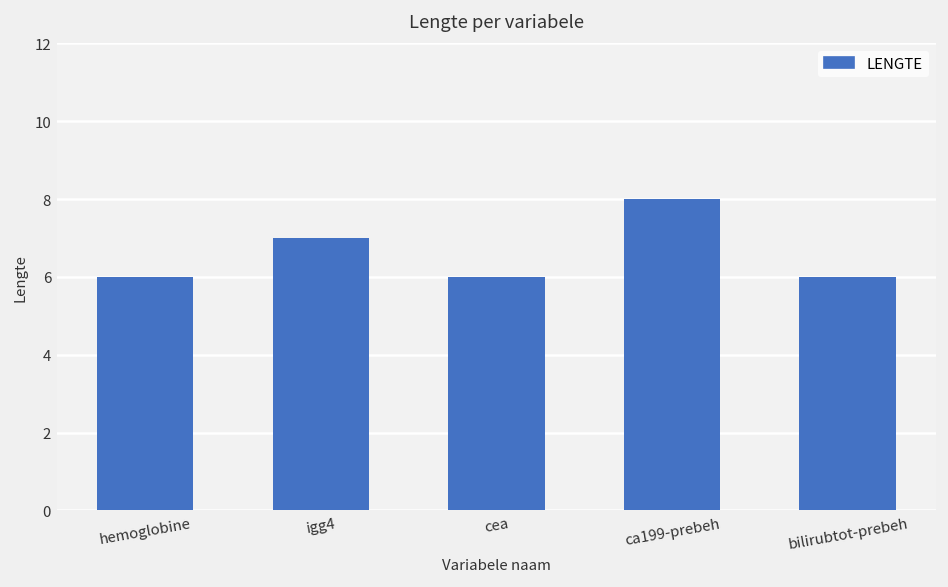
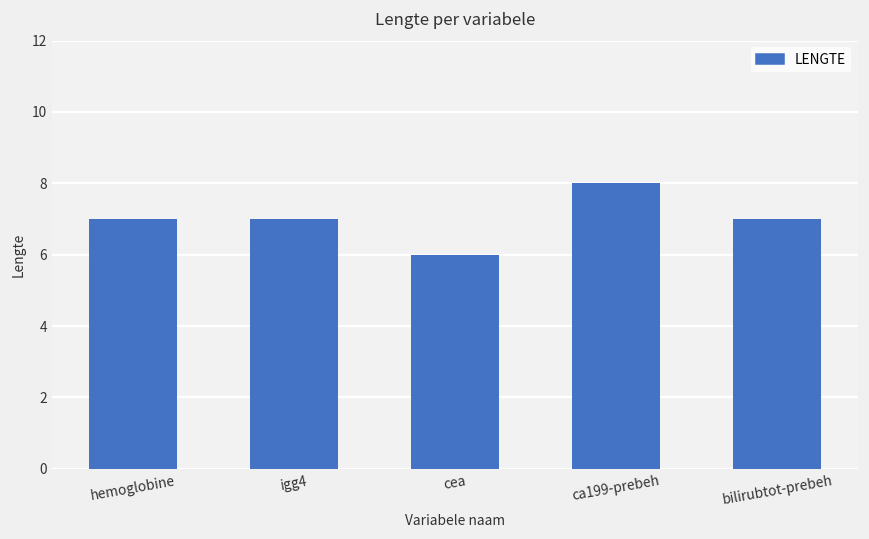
hemoglobine: 6 -> 7
bilirubtot-prebeh: 6 -> 7
